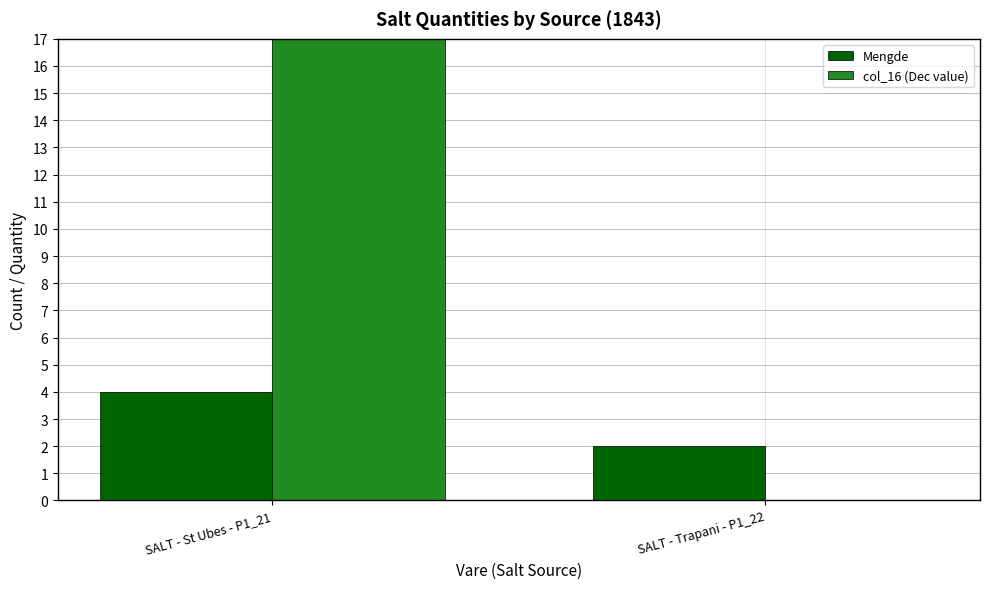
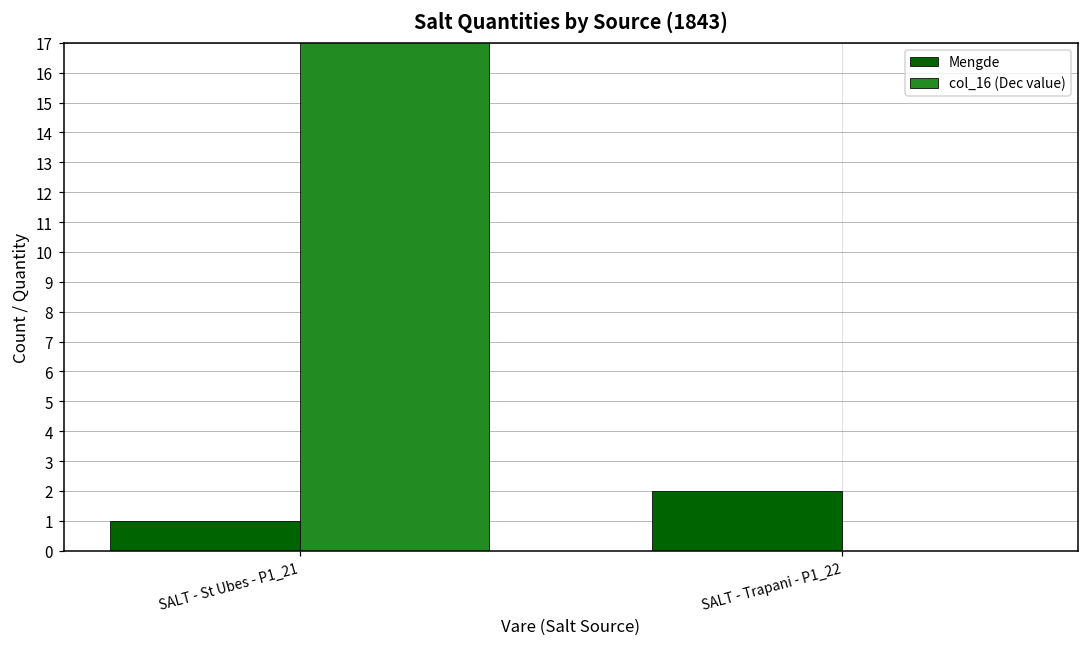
Mengde, SALT - St Ubes - P1_21: 4 -> 1
